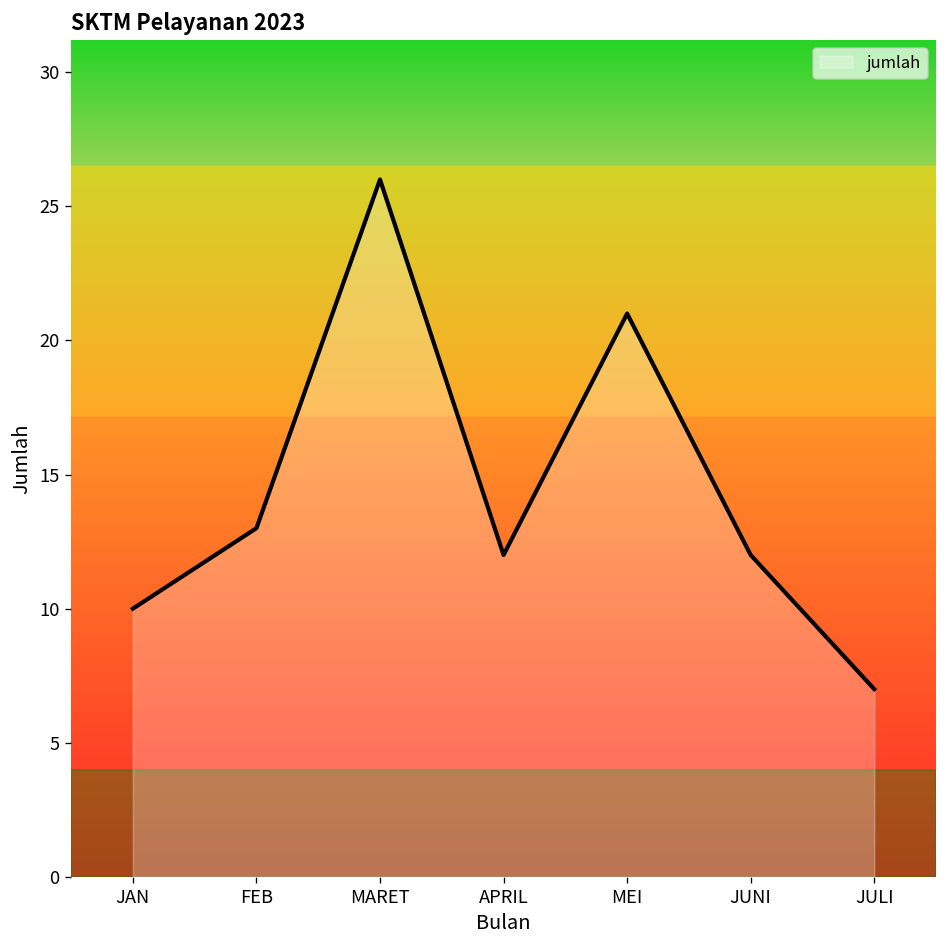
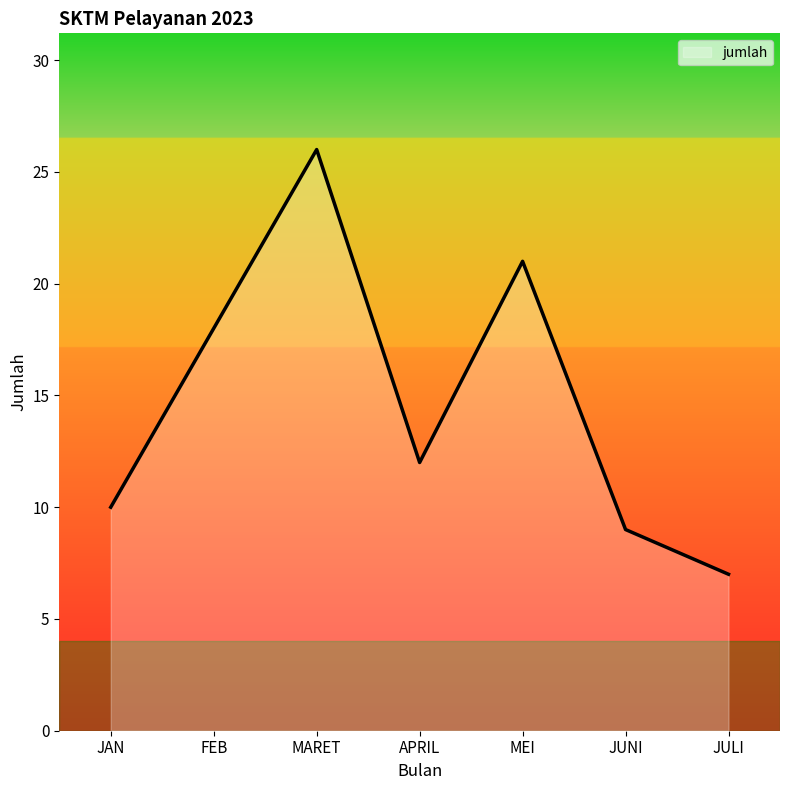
FEB: 13 -> 18
JUNI: 12 -> 9
